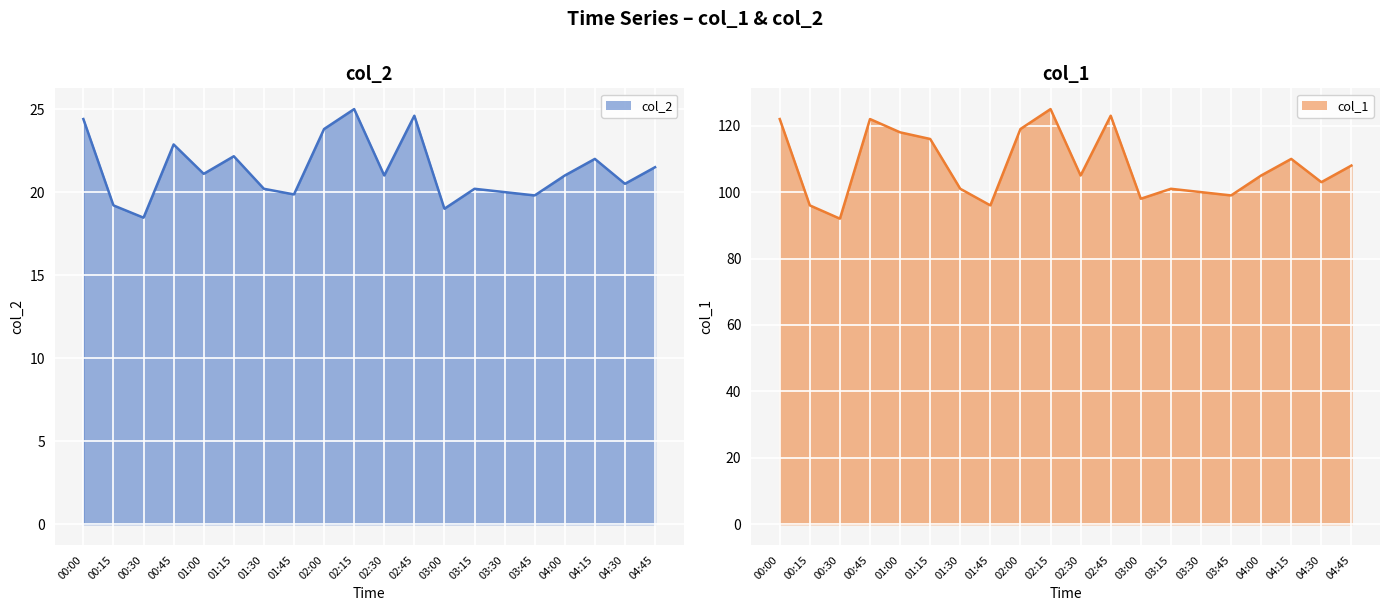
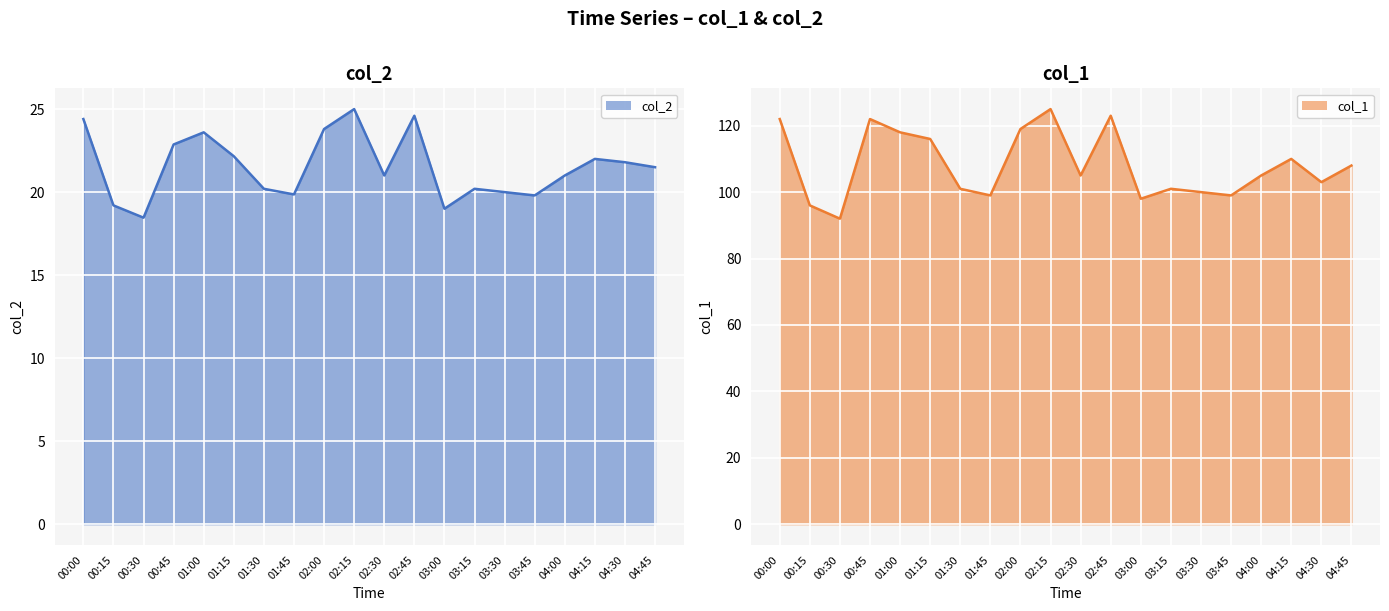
col_2, 01:00: 21.1 -> 23.6
col_2, 04:30: 20.5 -> 21.8
col_1, 01:45: 96 -> 99
